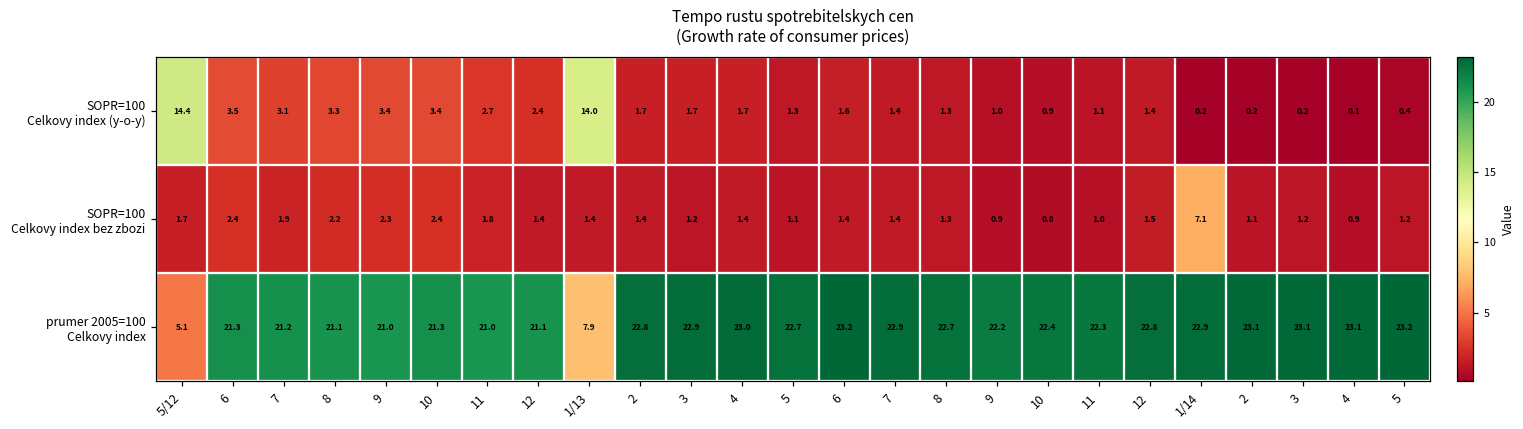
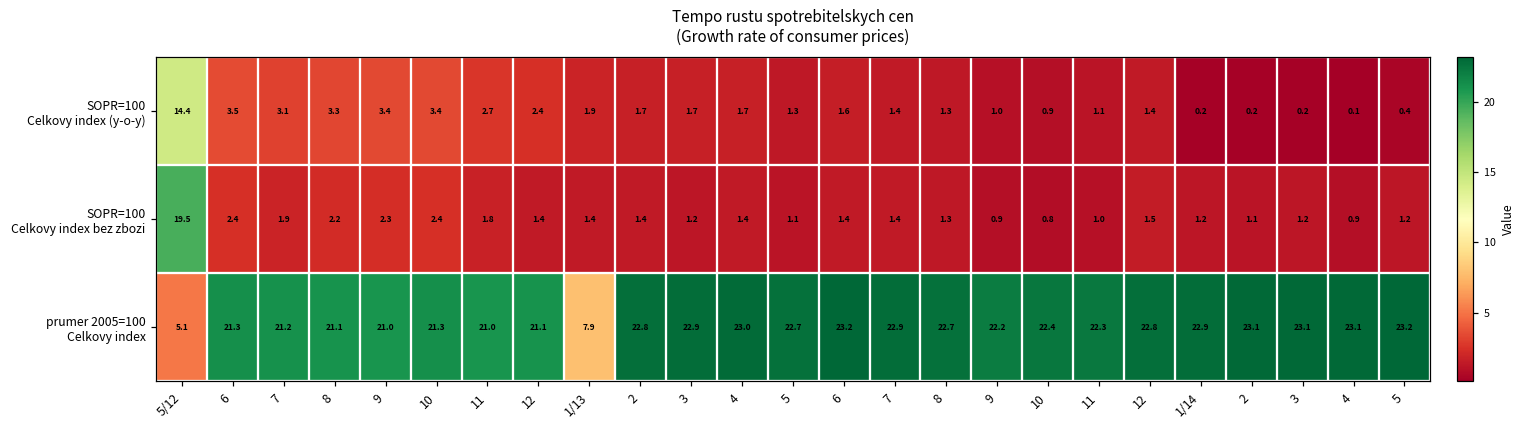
SOPR=100 Celkovy index (y-o-y), 1/13: 14.0 -> 1.9
SOPR=100 Celkovy index bez zbozi, 5/12: 1.7 -> 19.5
SOPR=100 Celkovy index bez zbozi, 1/14: 7.1 -> 1.2
